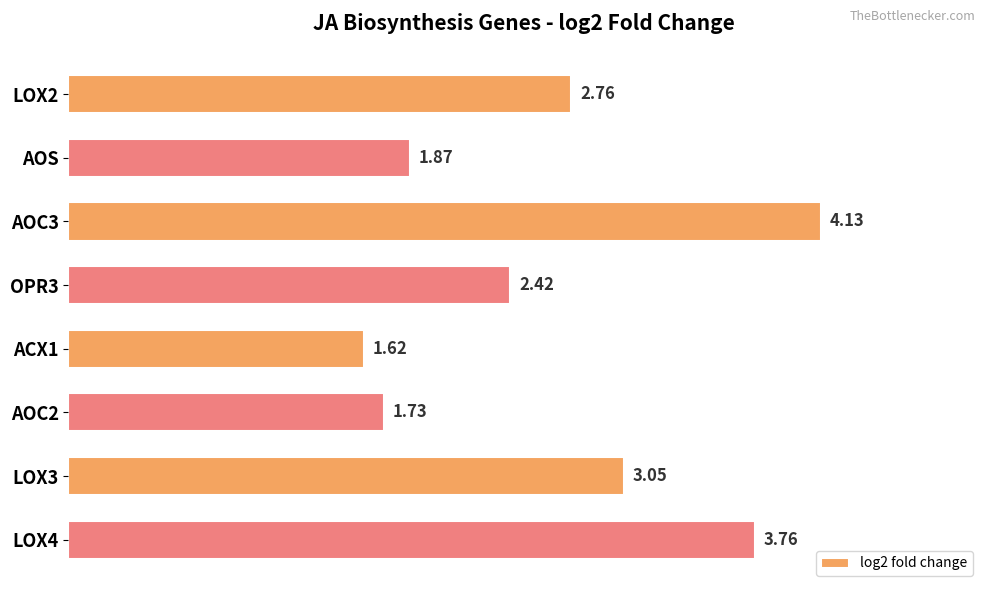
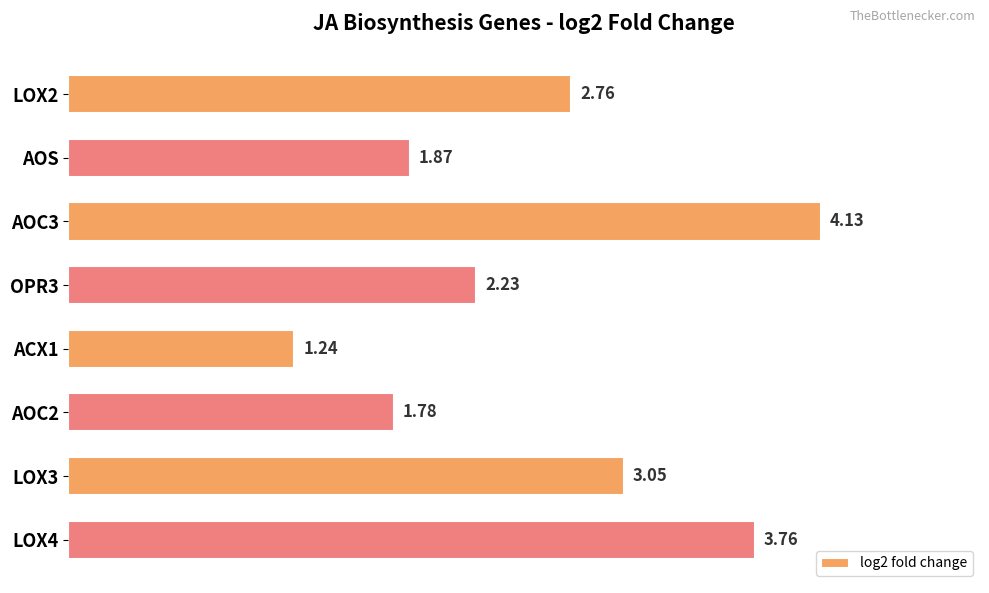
OPR3: 2.42 -> 2.23
ACX1: 1.62 -> 1.24
AOC2: 1.73 -> 1.78
